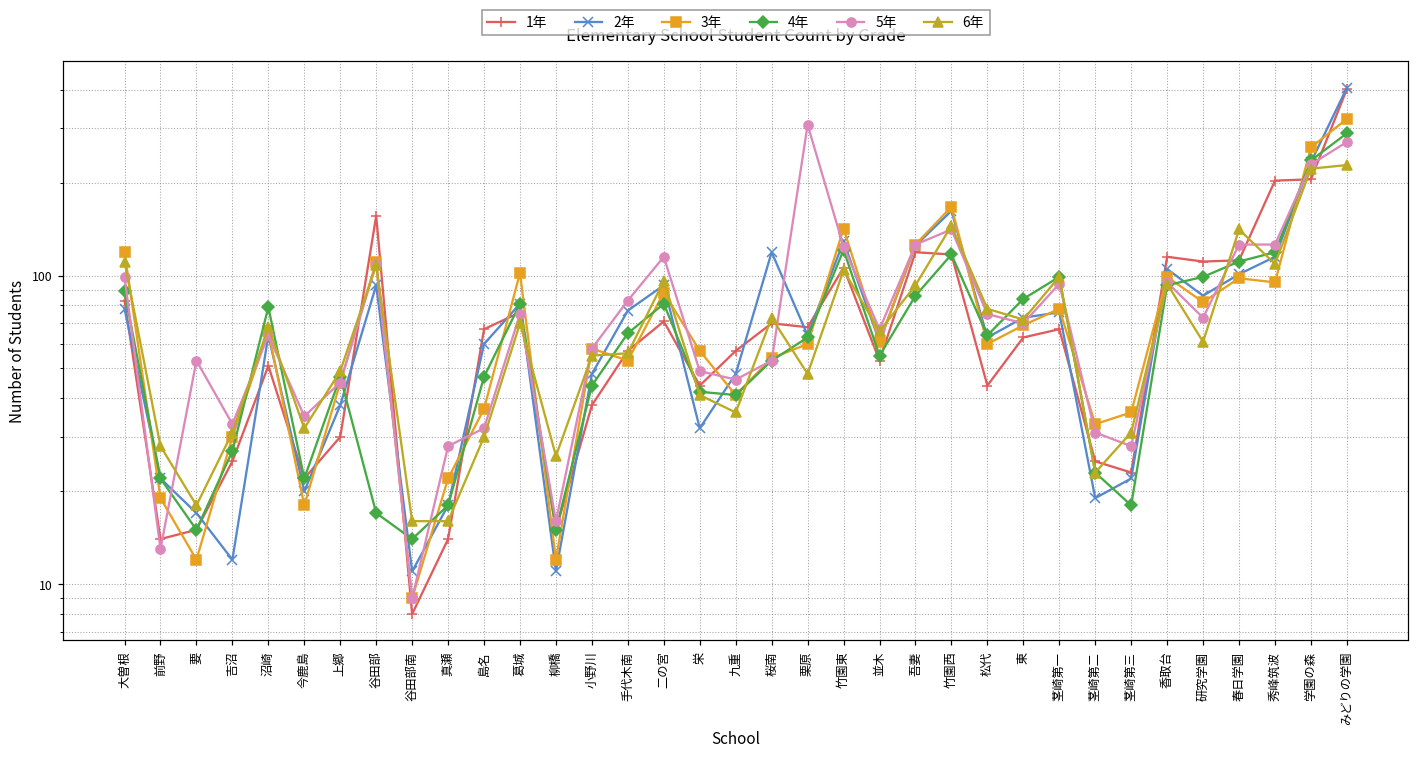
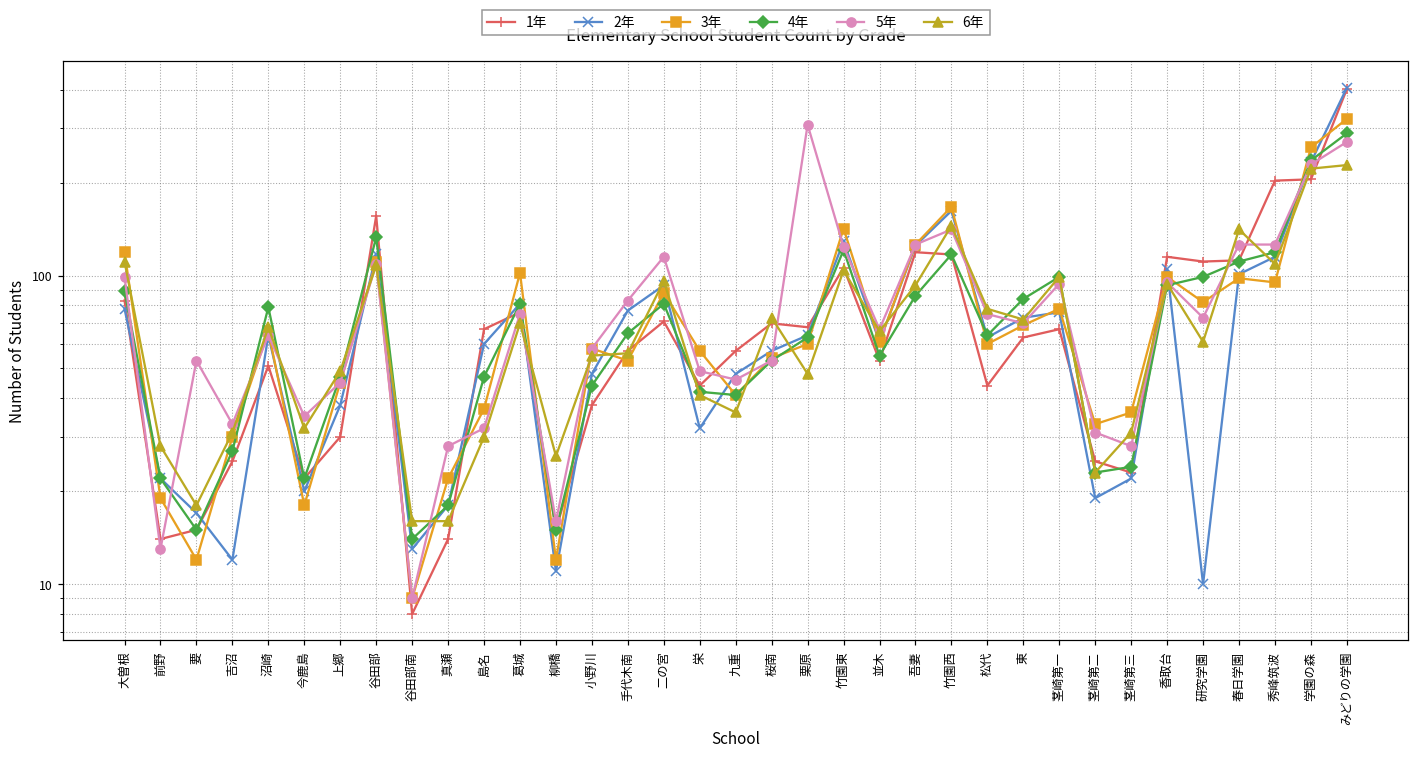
2年, 谷田部: 93 -> 117
4年, 谷田部: 17 -> 130
2年, 谷田部南: 11 -> 13
2年, 桜南: 119 -> 57
4年, 茎崎第三: 18 -> 24
2年, 研究学園: 86 -> 10
